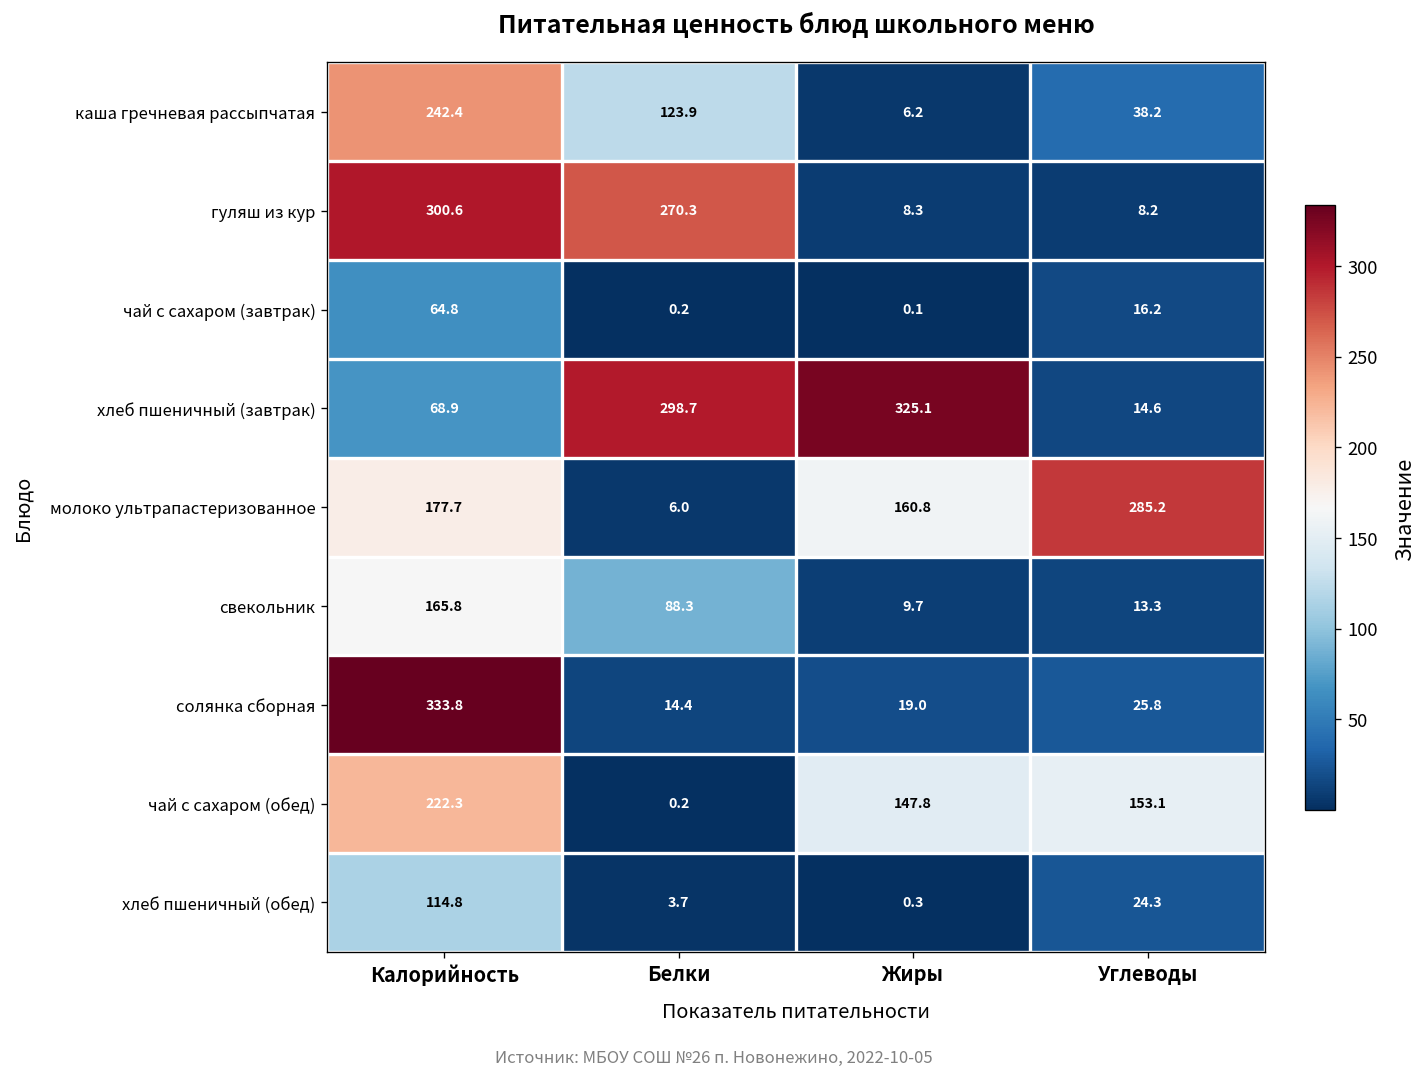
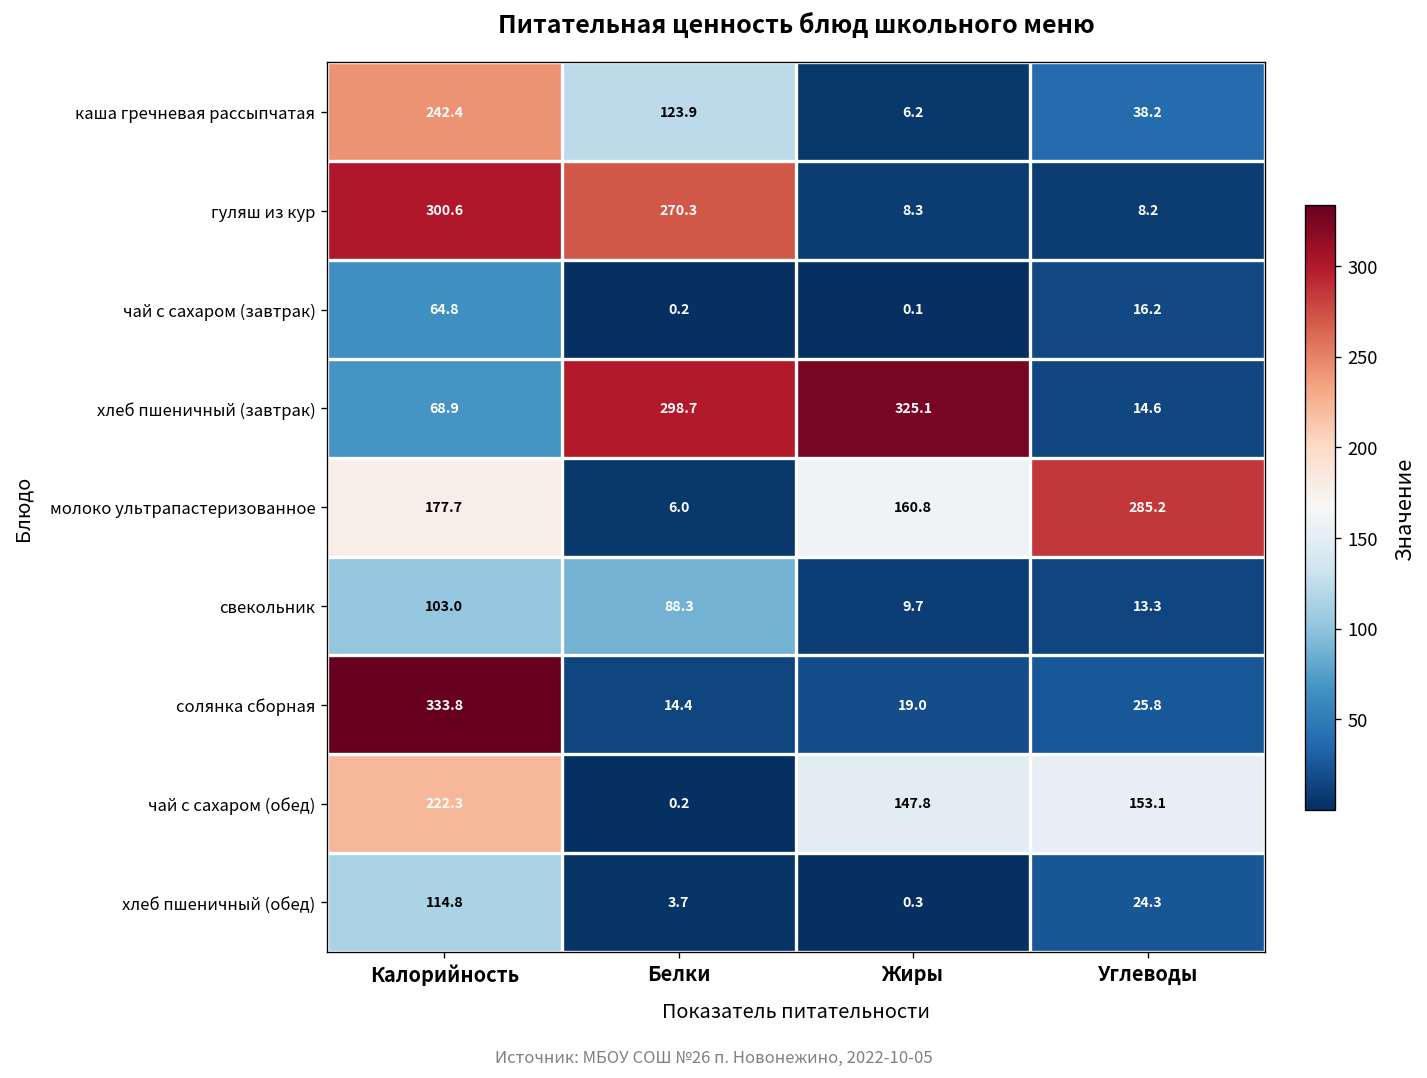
свекольник, Калорийность: 165.8 -> 103.0
